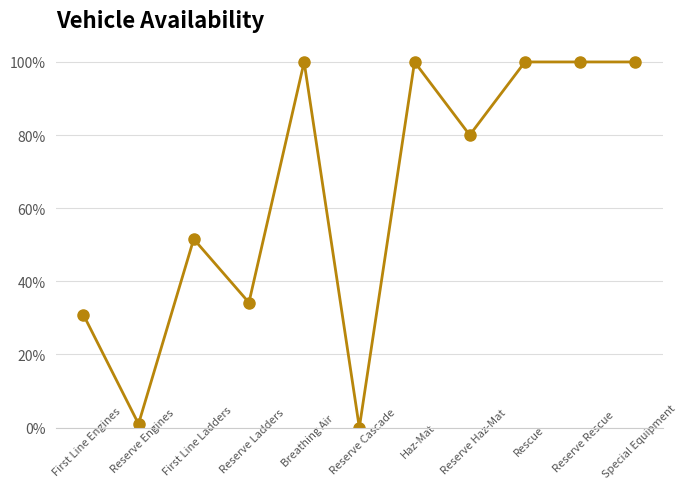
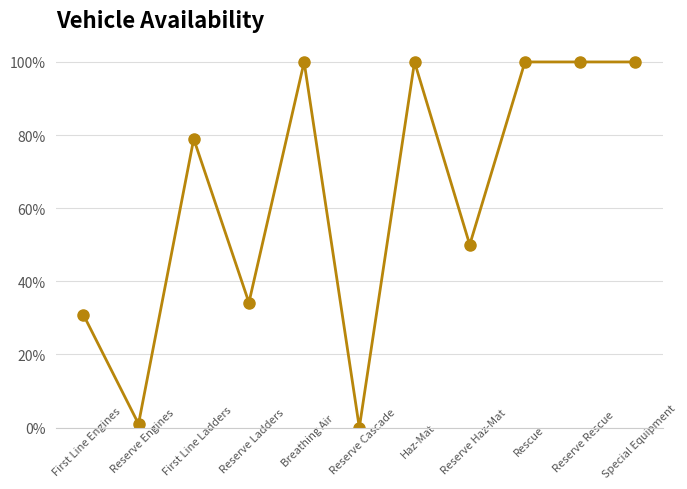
First Line Ladders: 52% -> 79%
Reserve Haz-Mat: 80% -> 50%
